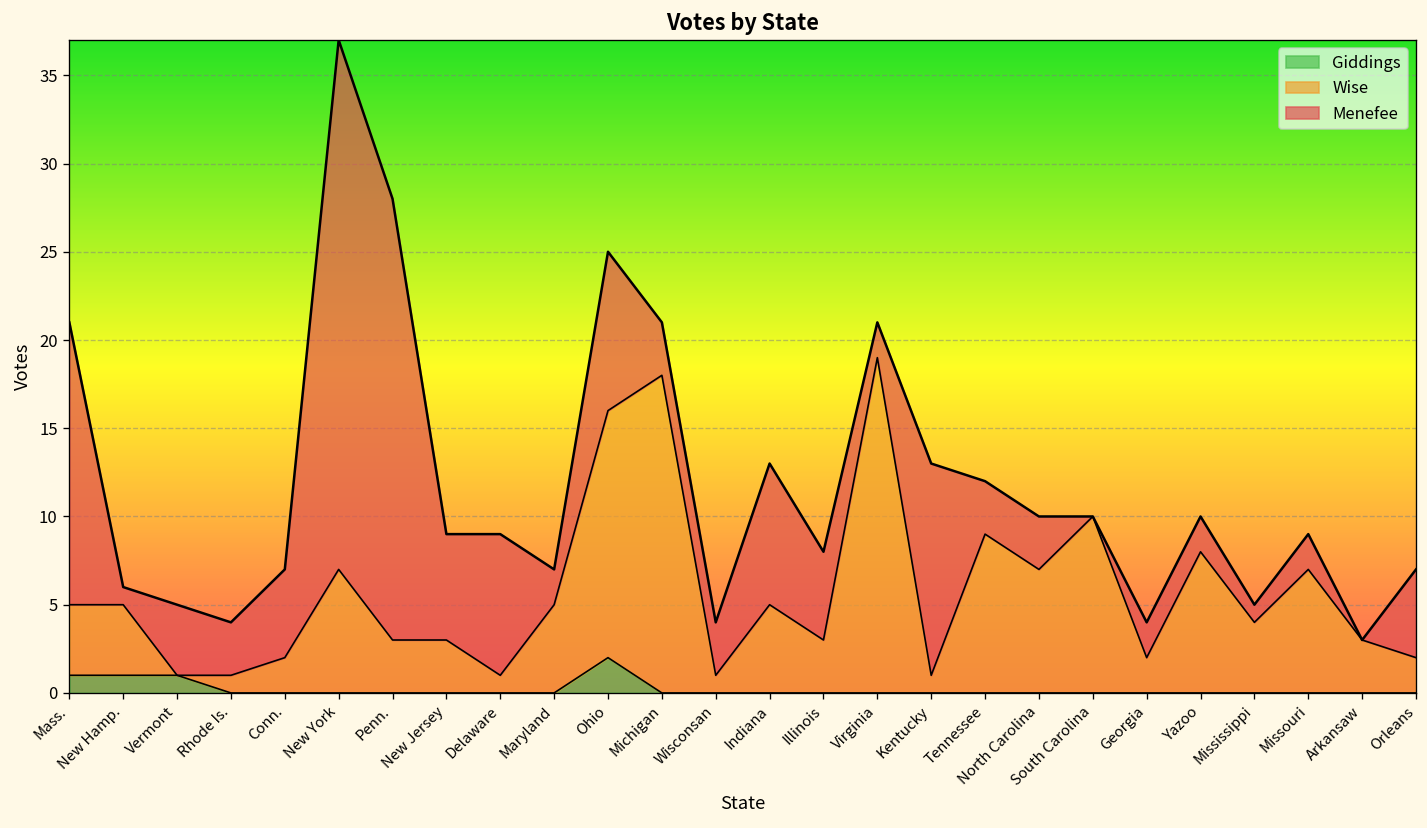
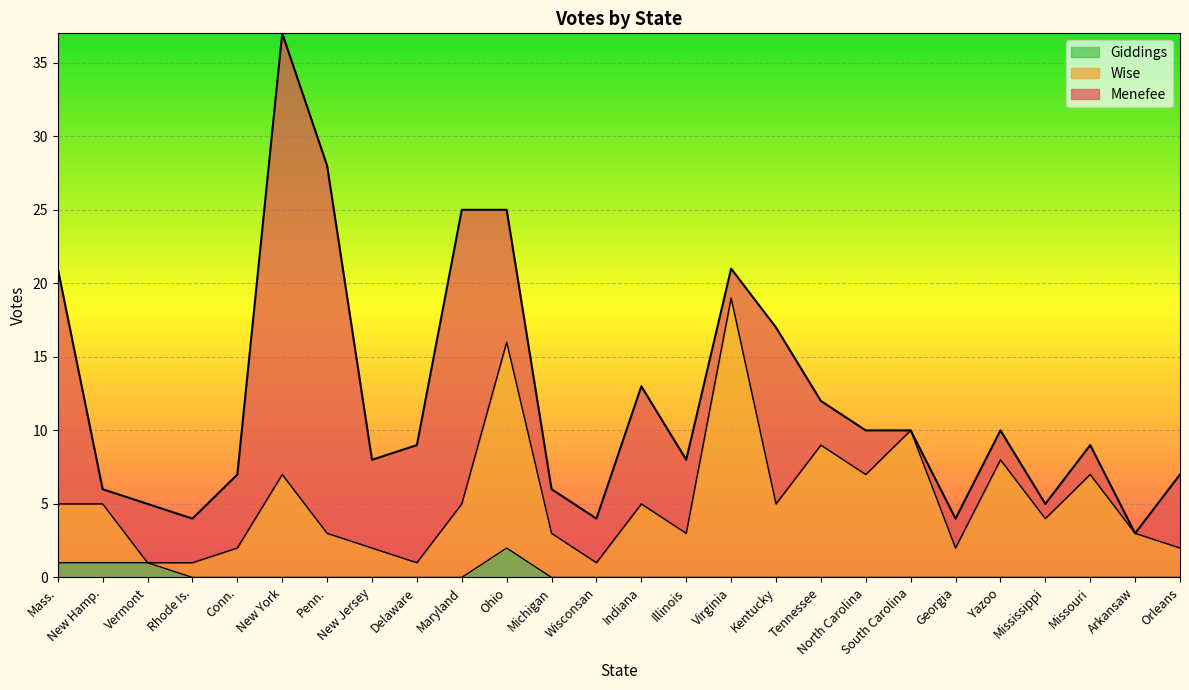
Wise, New Jersey: 3 -> 2
Menefee, Maryland: 2 -> 20
Wise, Michigan: 18 -> 3
Wise, Kentucky: 1 -> 5
